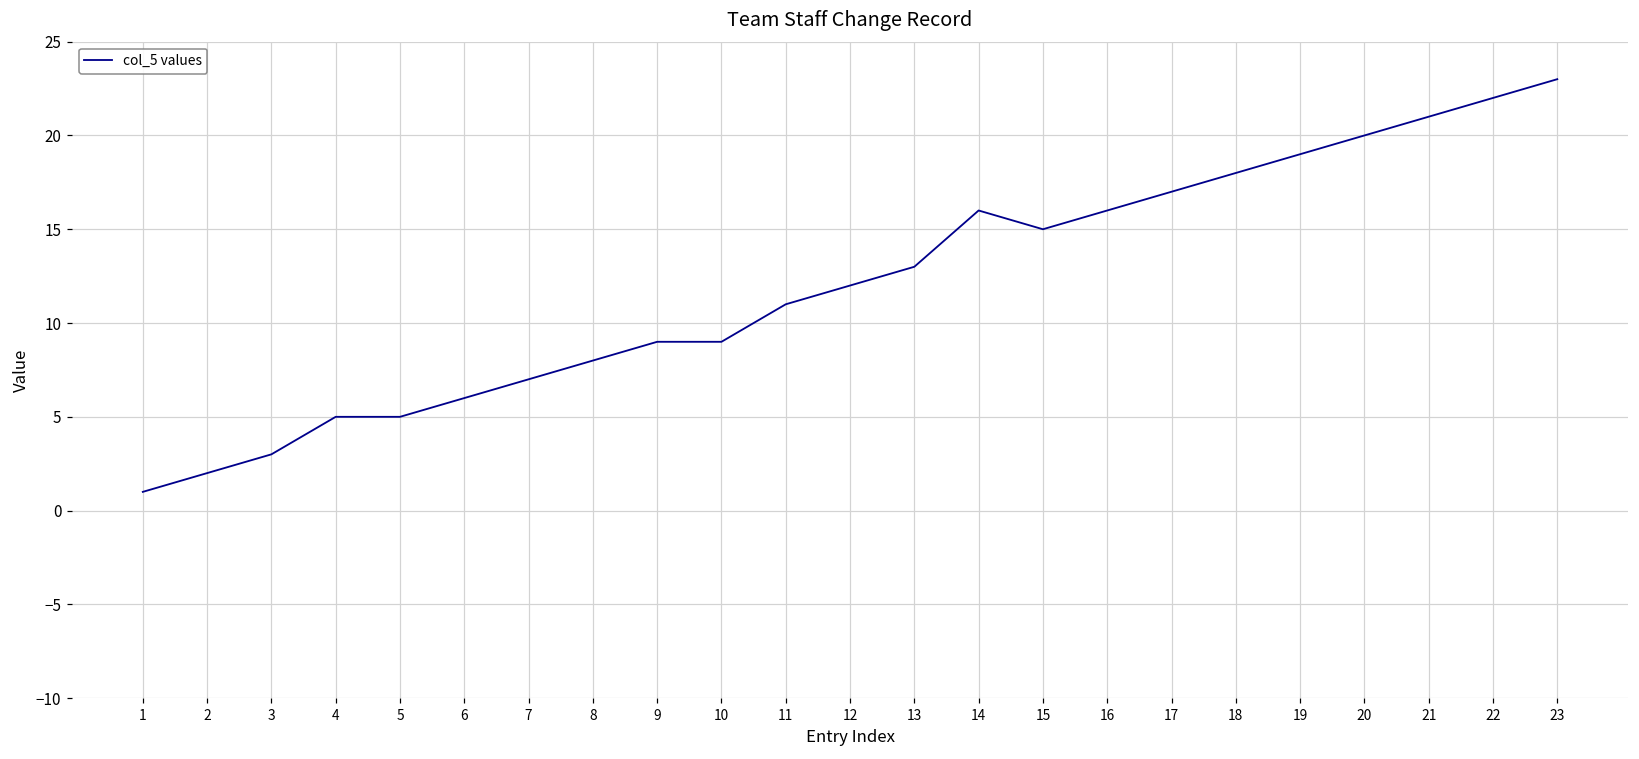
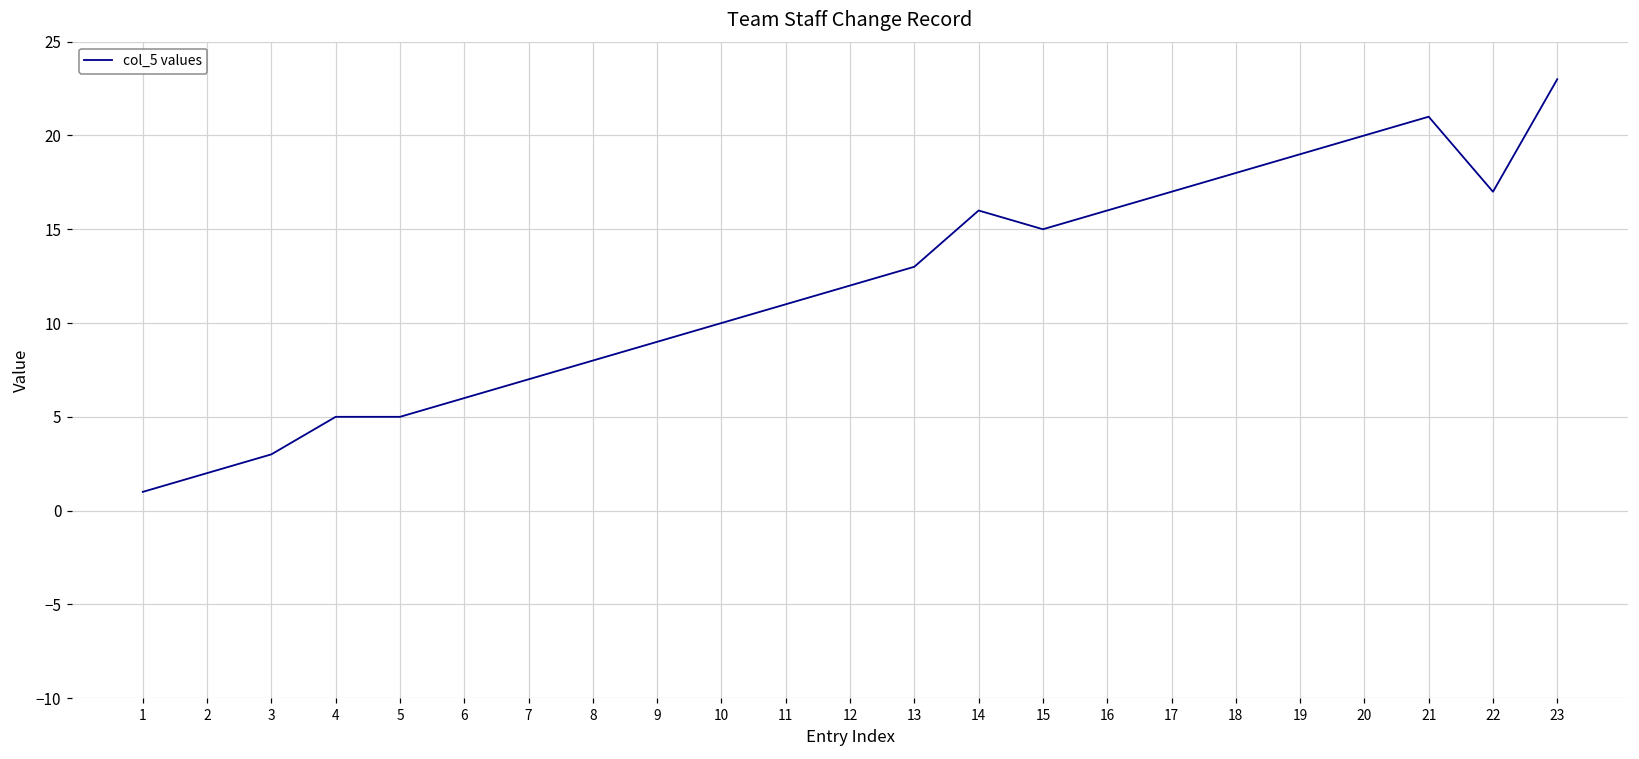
10: 9 -> 10
22: 22 -> 17
